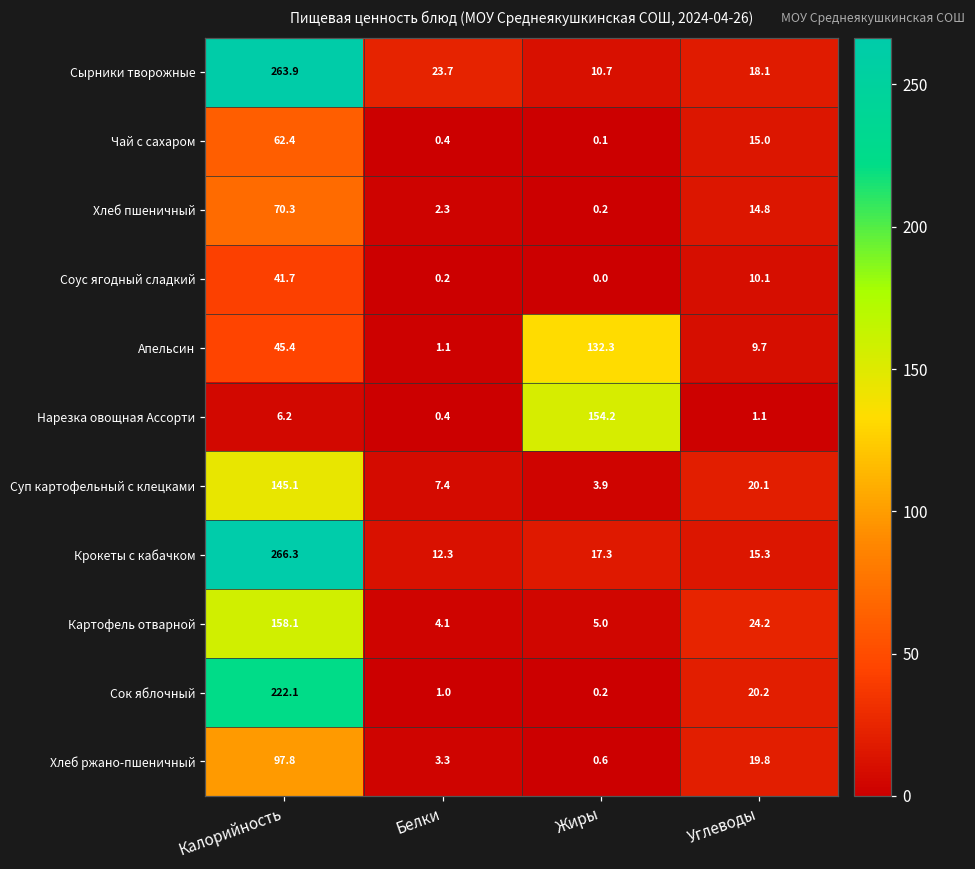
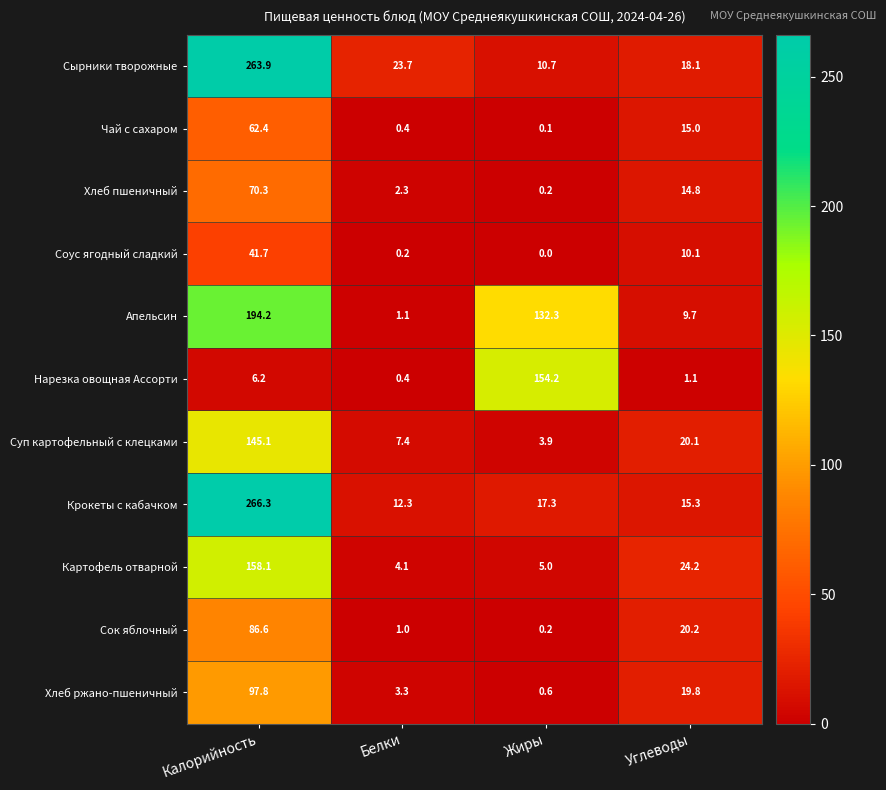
Апельсин, Калорийность: 45.4 -> 194.2
Сок яблочный, Калорийность: 222.1 -> 86.6
